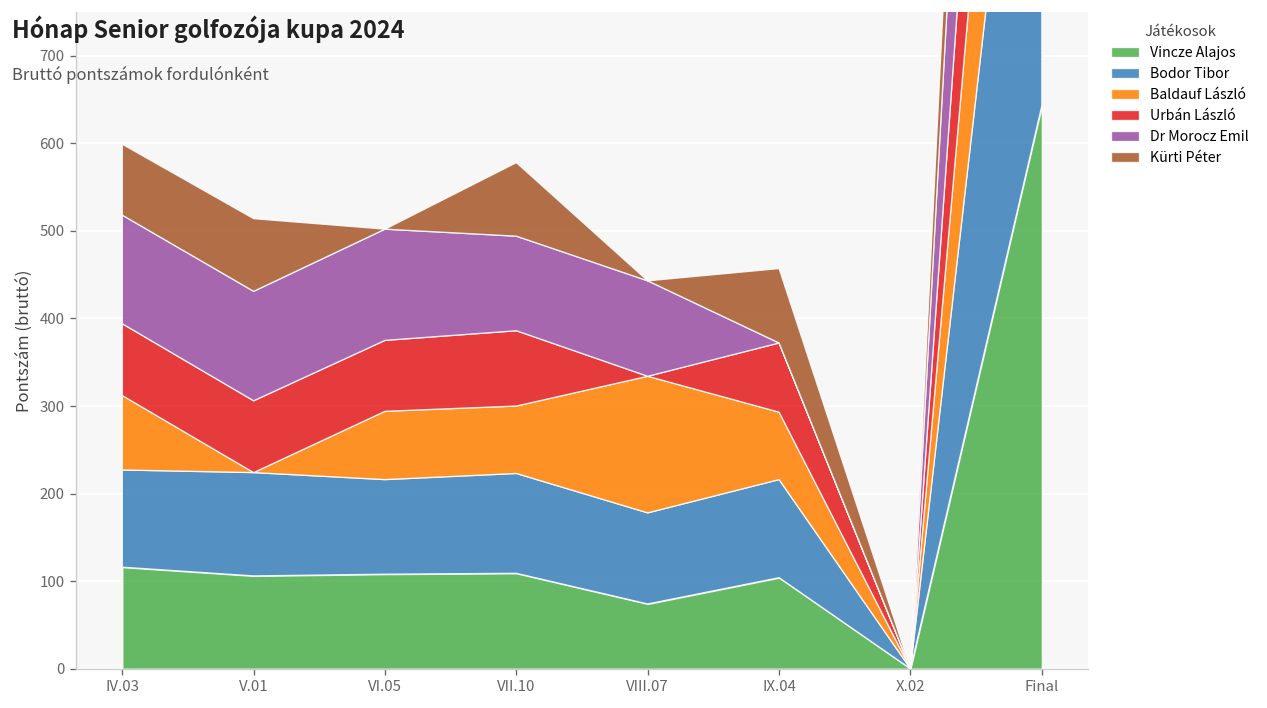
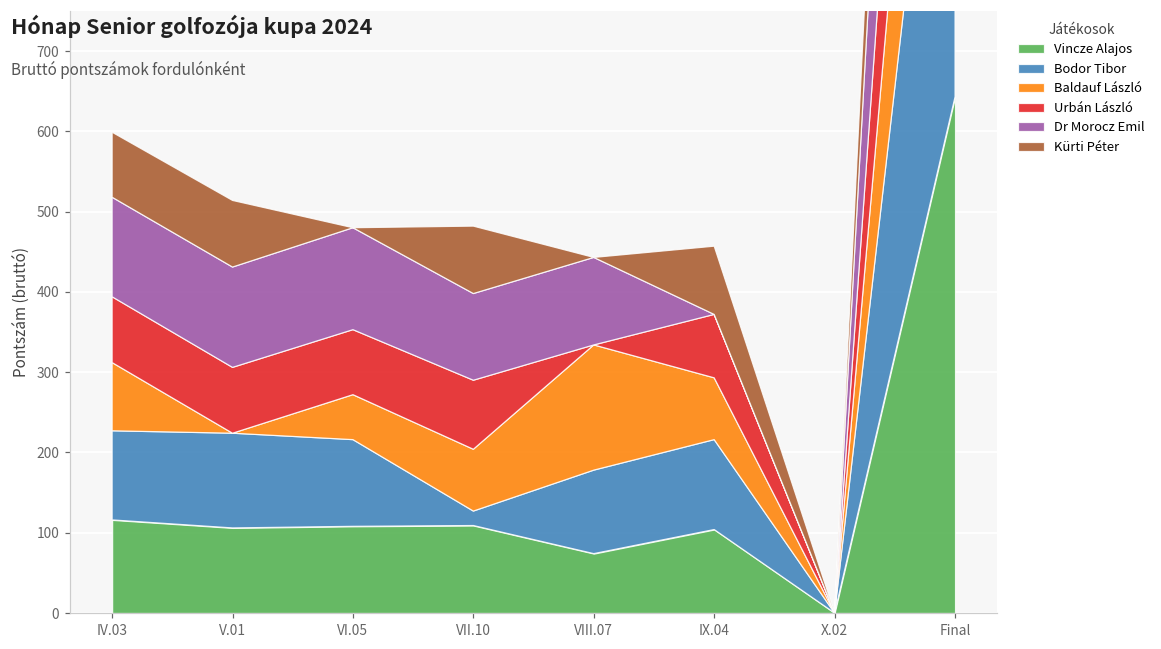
Baldauf László, VI.05: 80 -> 60
Bodor Tibor, VII.10: 110 -> 20
